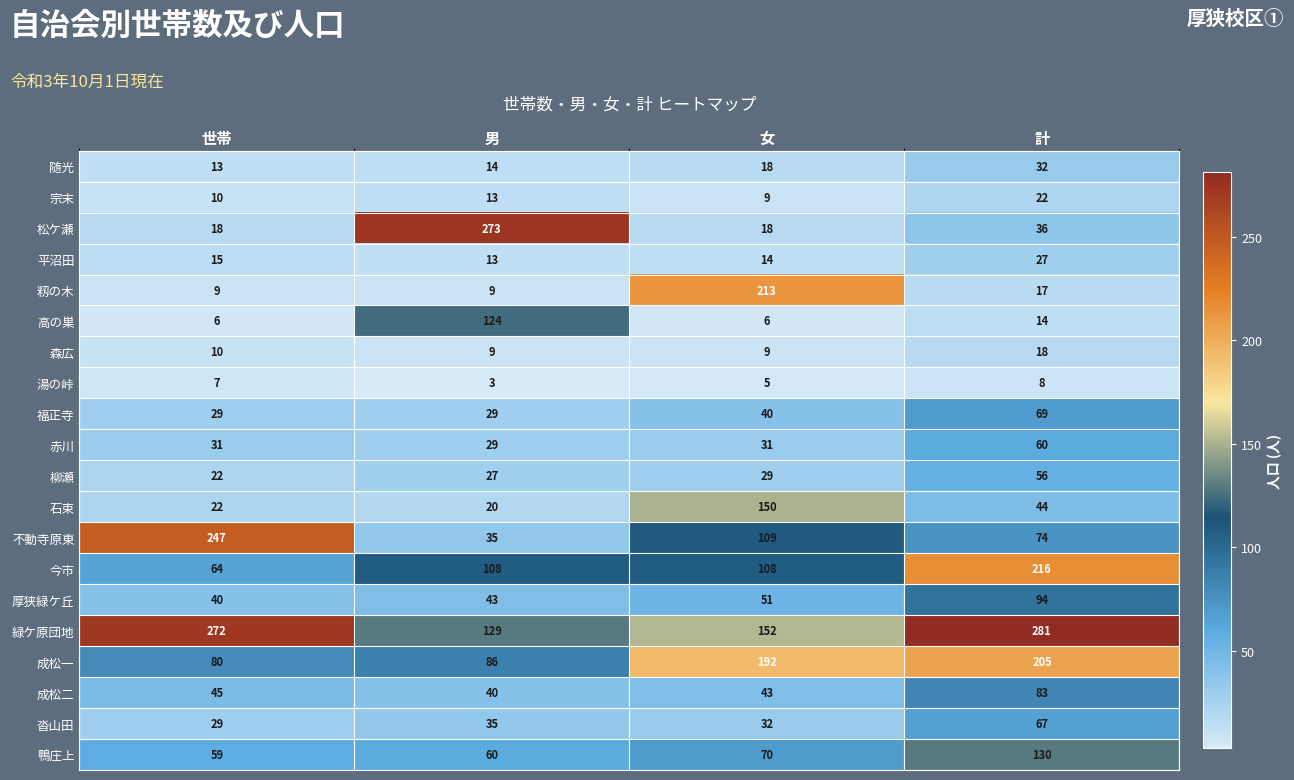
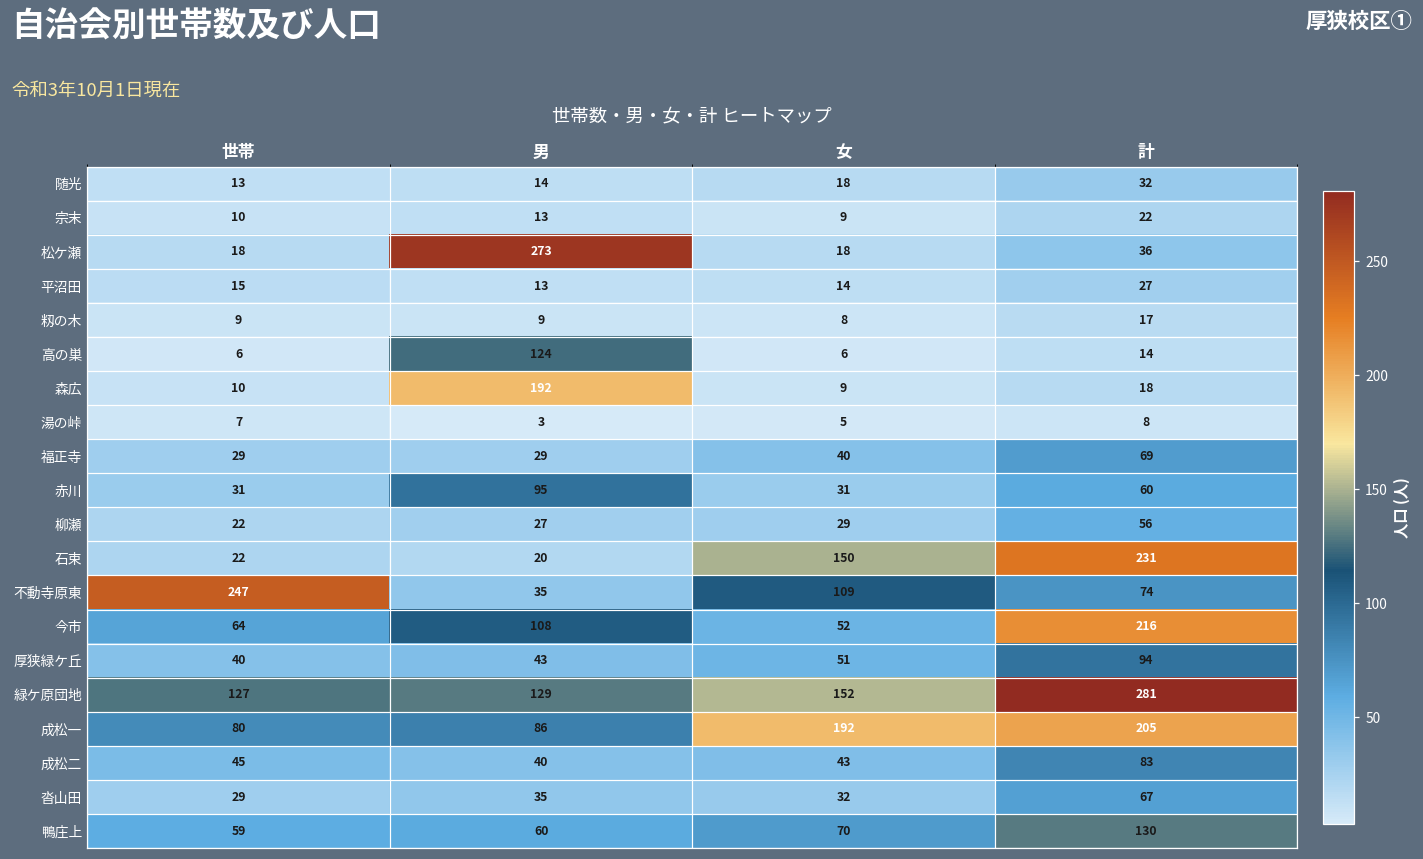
籾の木, 女: 213 -> 8
森広, 男: 9 -> 192
赤川, 男: 29 -> 95
石束, 計: 44 -> 231
今市, 女: 108 -> 52
緑ケ原団地, 世帯: 272 -> 127
